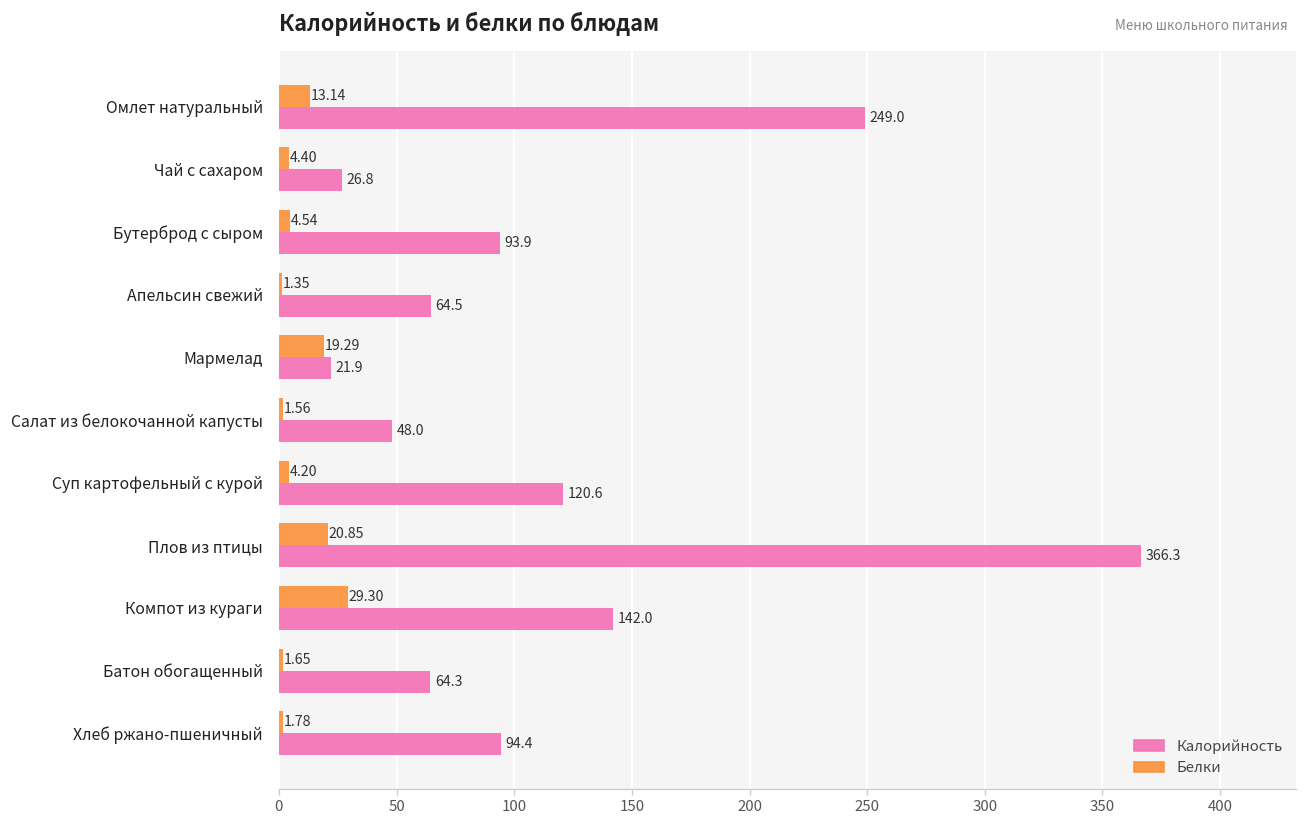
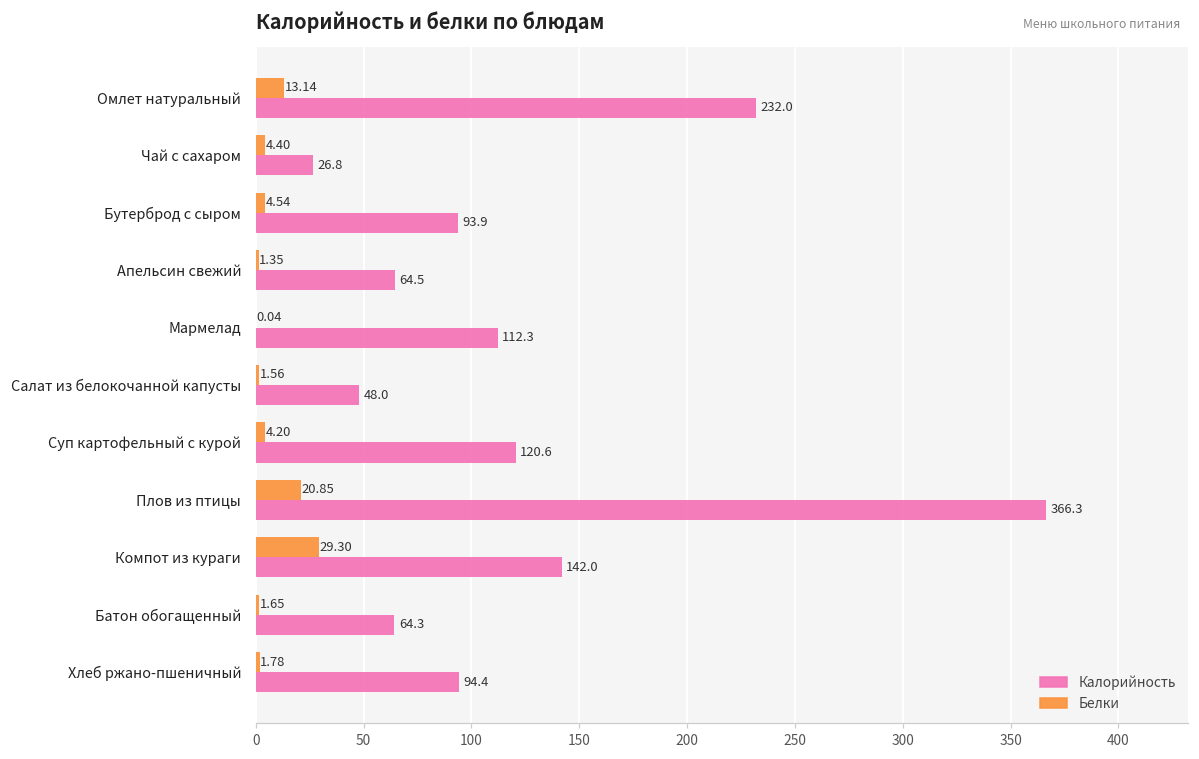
Калорийность, Омлет натуральный: 249.0 -> 232.0
Белки, Мармелад: 19.29 -> 0.04
Калорийность, Мармелад: 21.9 -> 112.3
